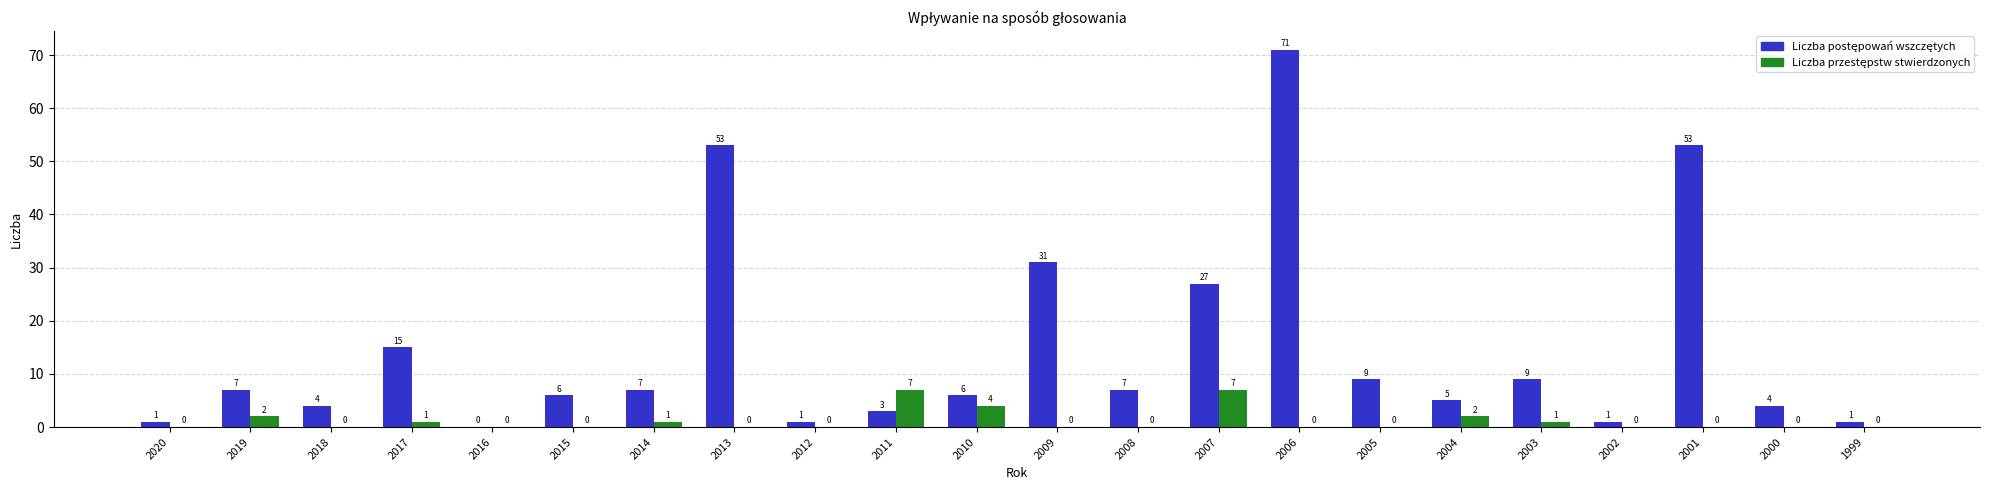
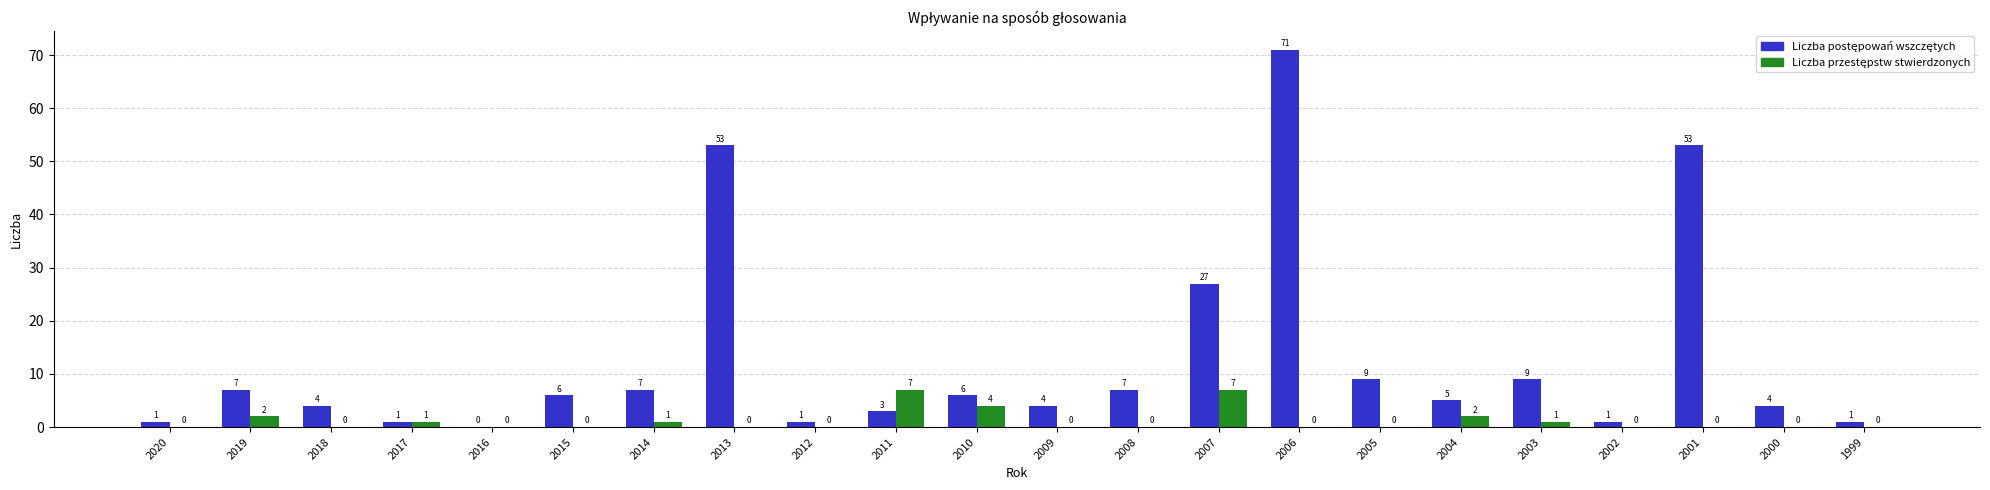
Liczba postępowań wszczętych, 2017: 15 -> 1
Liczba postępowań wszczętych, 2009: 31 -> 4
